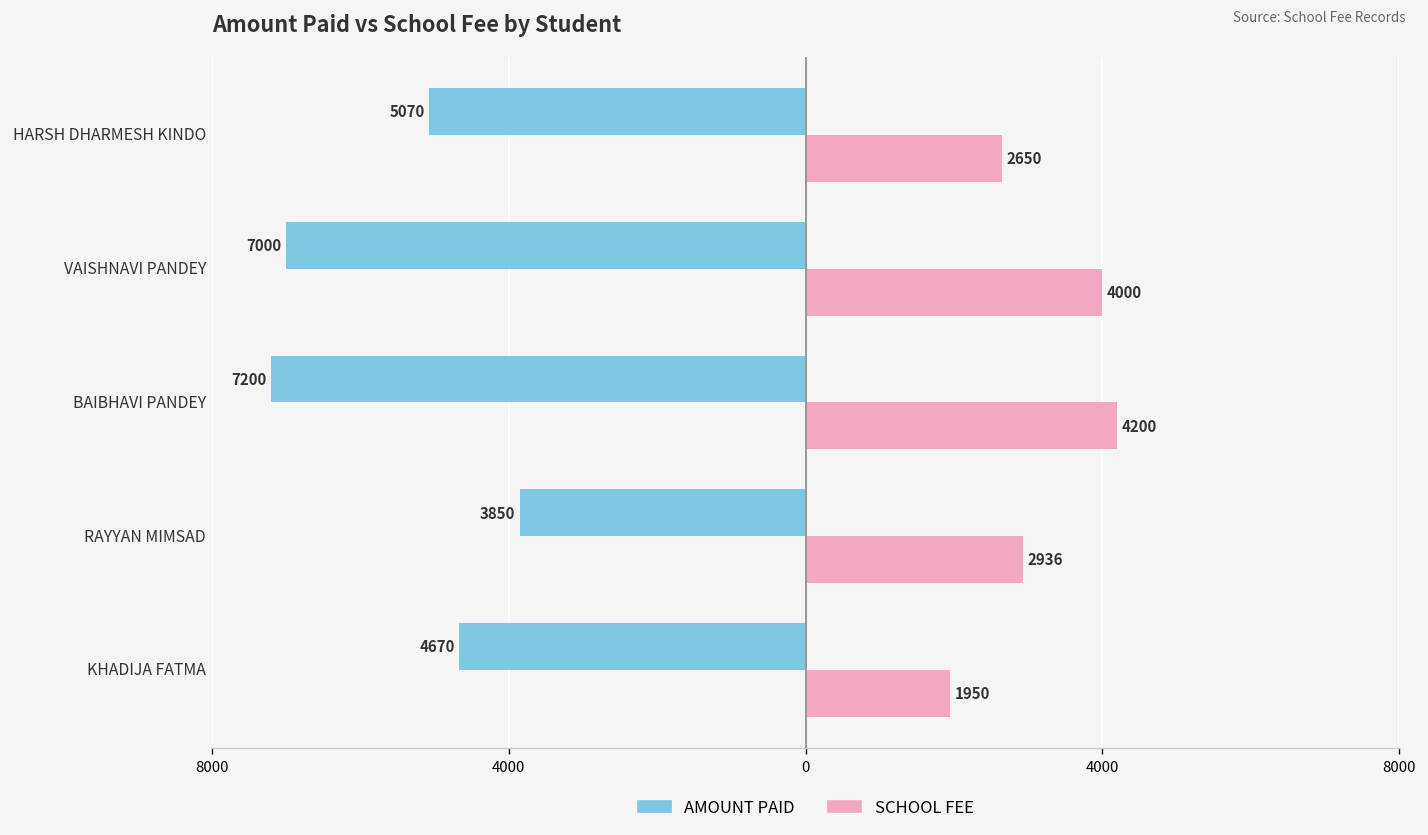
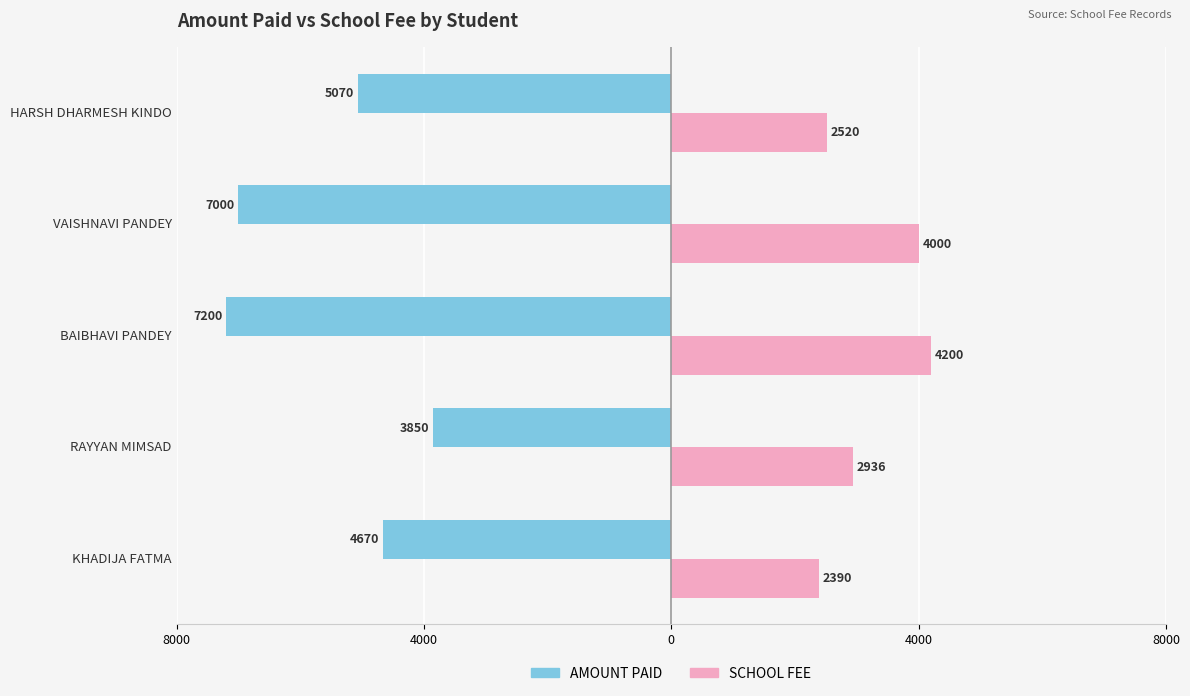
SCHOOL FEE, HARSH DHARMESH KINDO: 2650 -> 2520
SCHOOL FEE, KHADIJA FATMA: 1950 -> 2390
